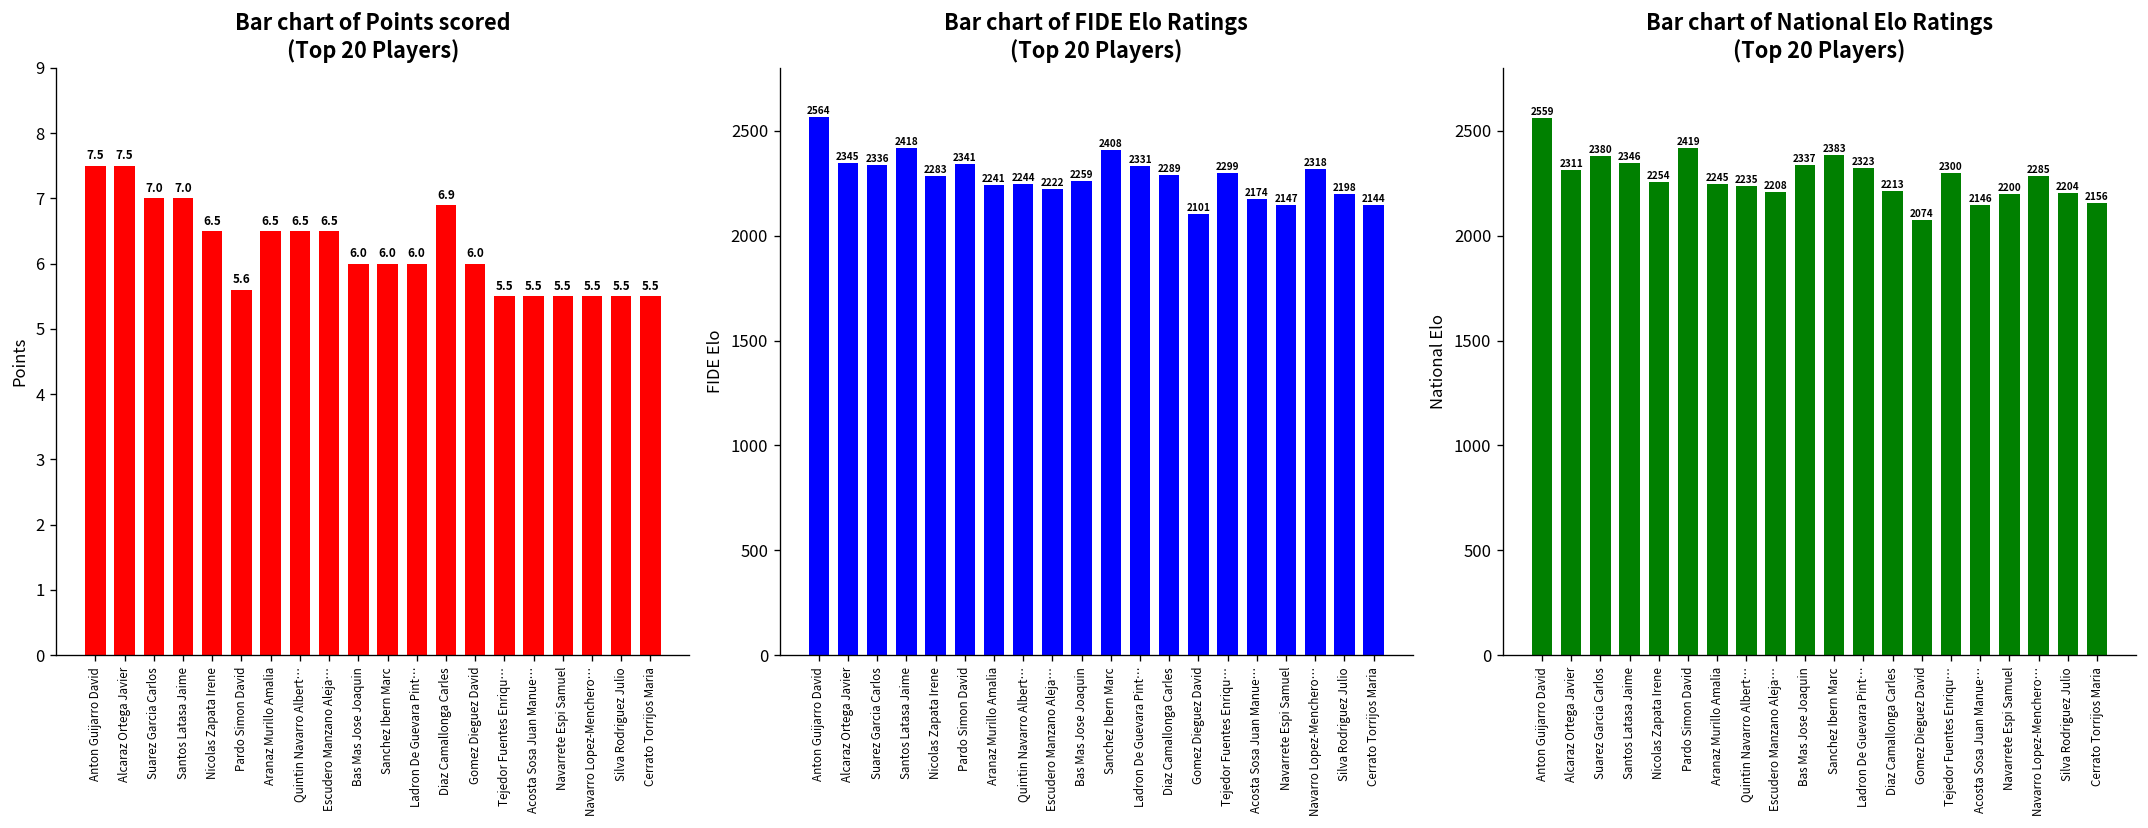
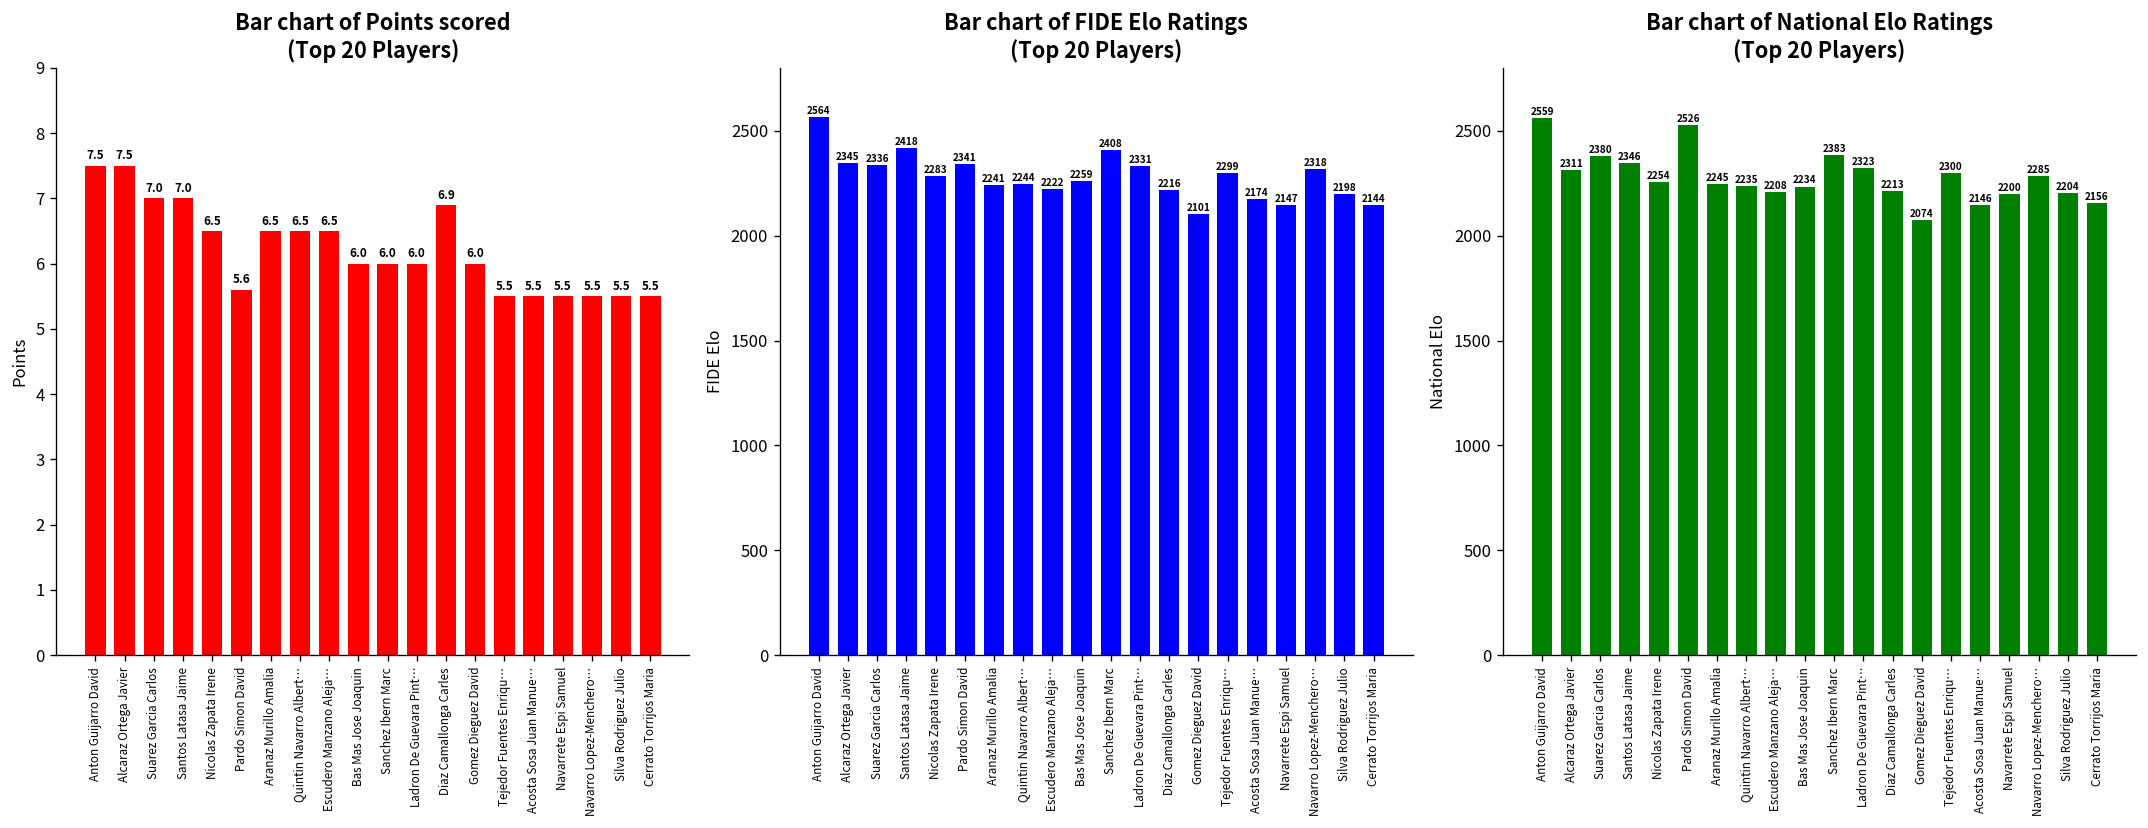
Bar chart of FIDE Elo Ratings (Top 20 Players), Diaz Camallonga Carles: 2289 -> 2216
Bar chart of National Elo Ratings (Top 20 Players), Pardo Simon David: 2419 -> 2526
Bar chart of National Elo Ratings (Top 20 Players), Bas Mas Jose Joaquin: 2337 -> 2234
